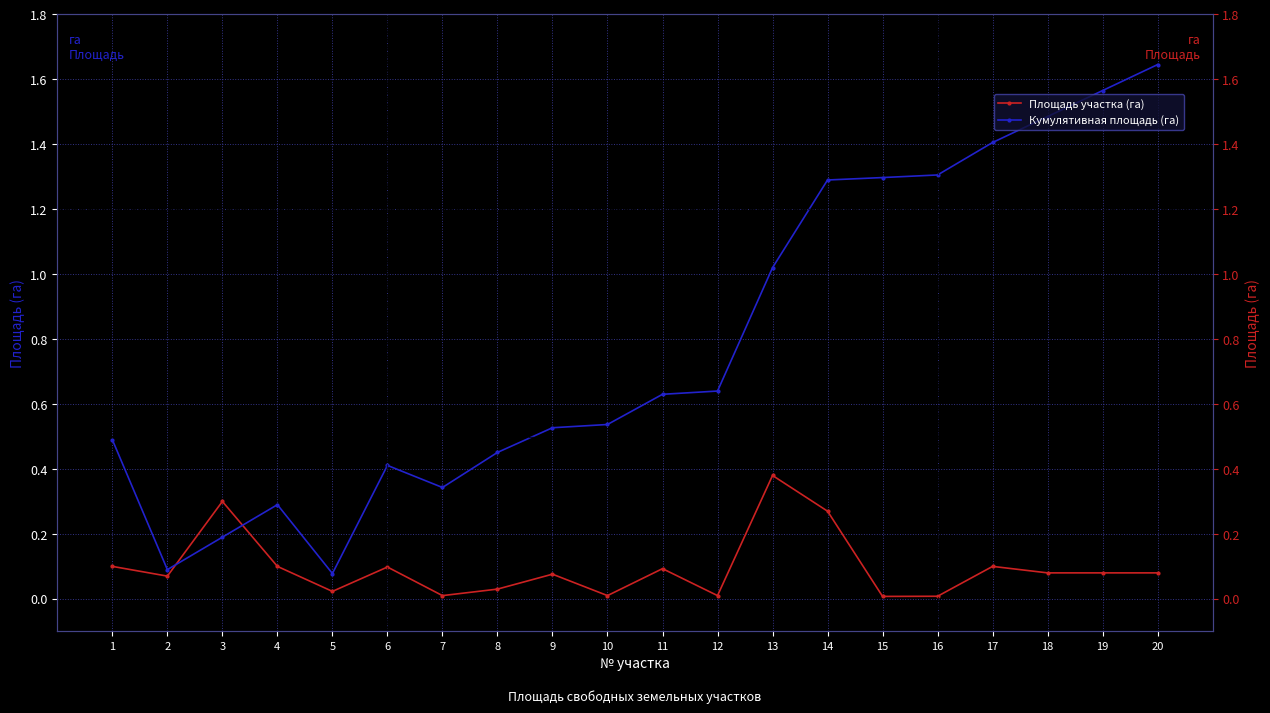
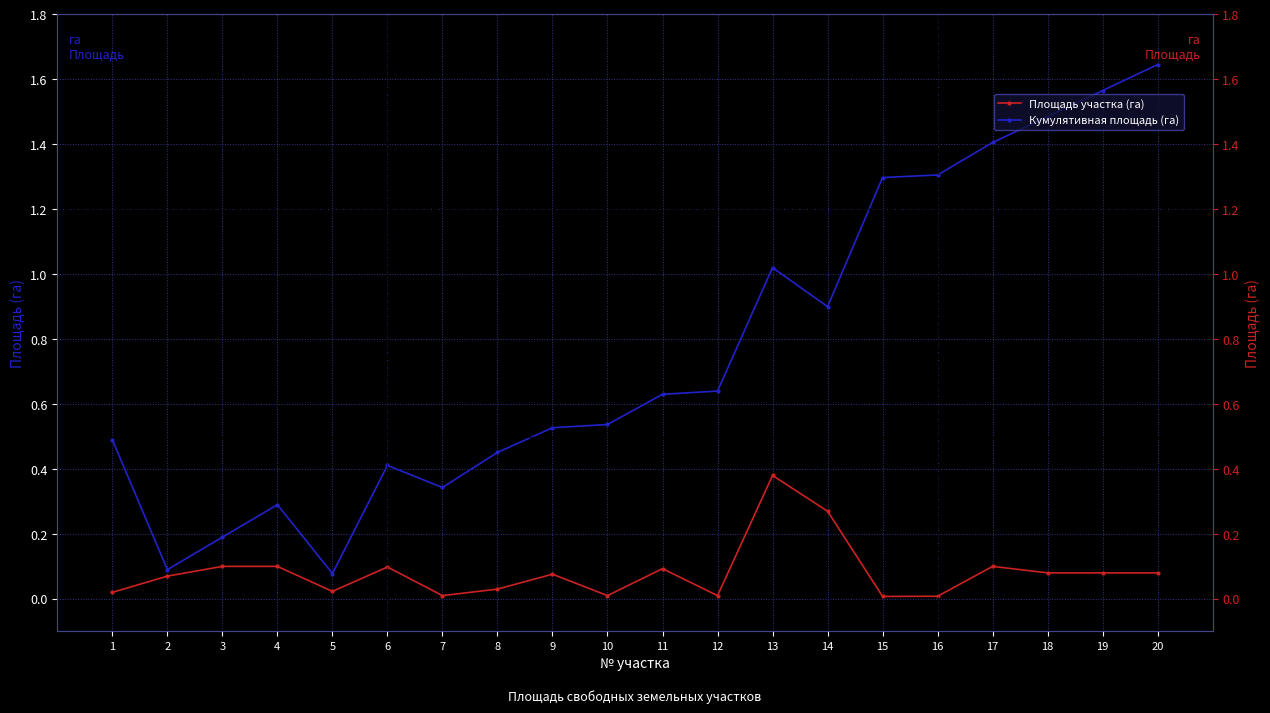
Площадь участка (га), 1: 0.10 -> 0.02
Площадь участка (га), 3: 0.3 -> 0.1
Кумулятивная площадь (га), 14: 1.29 -> 0.90
